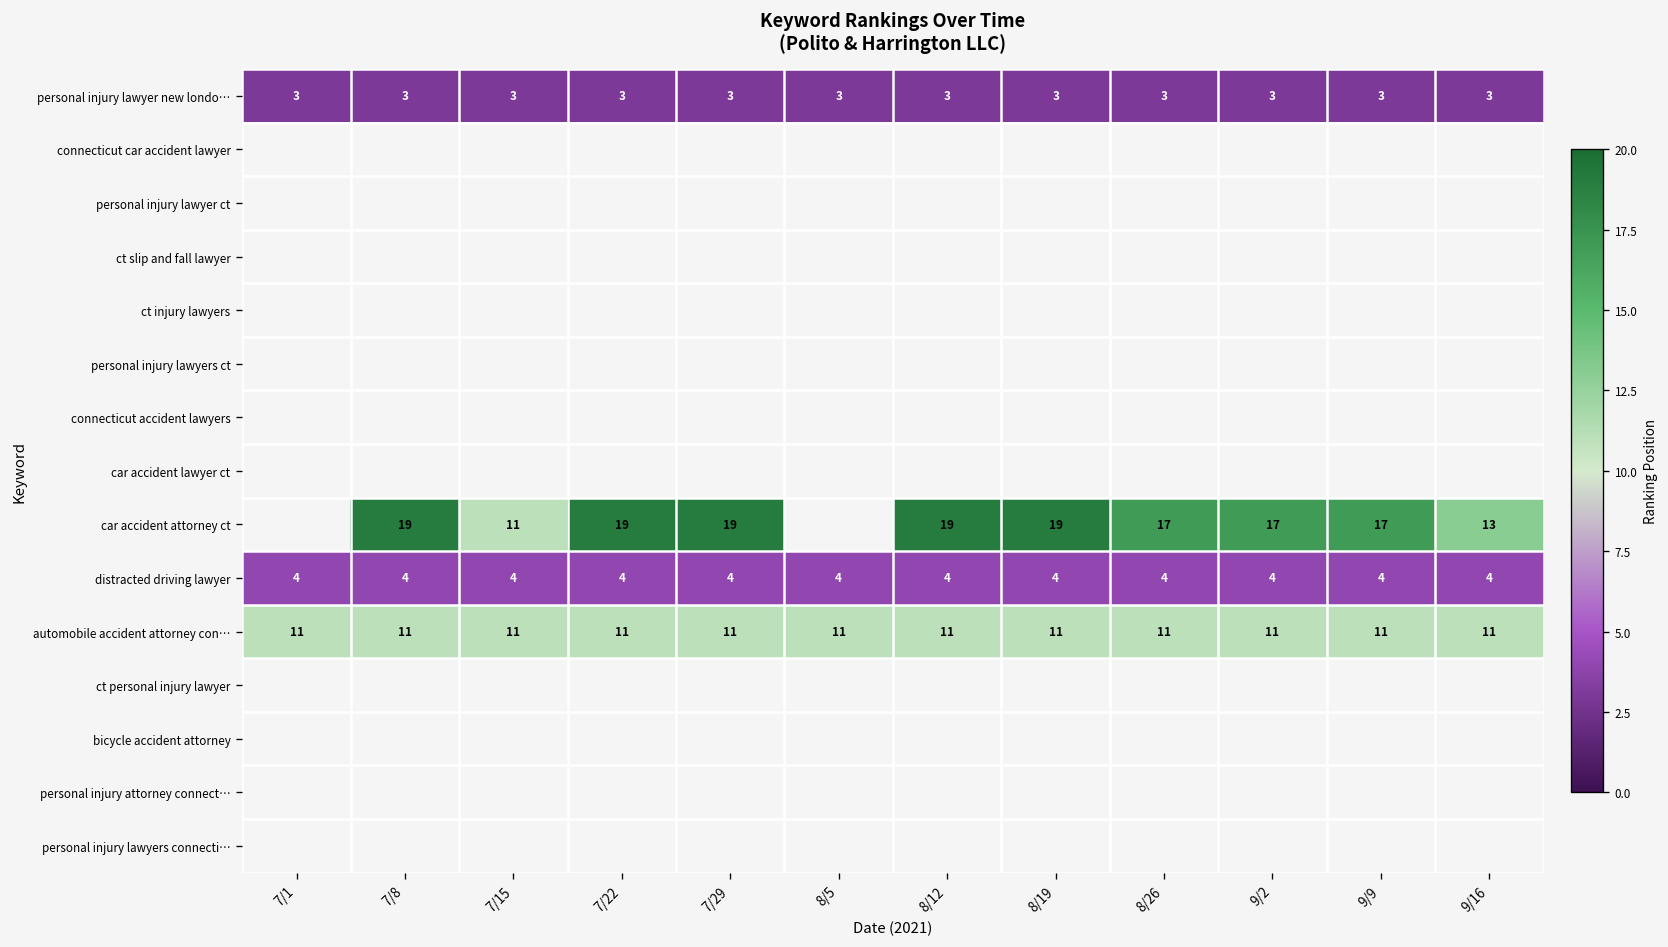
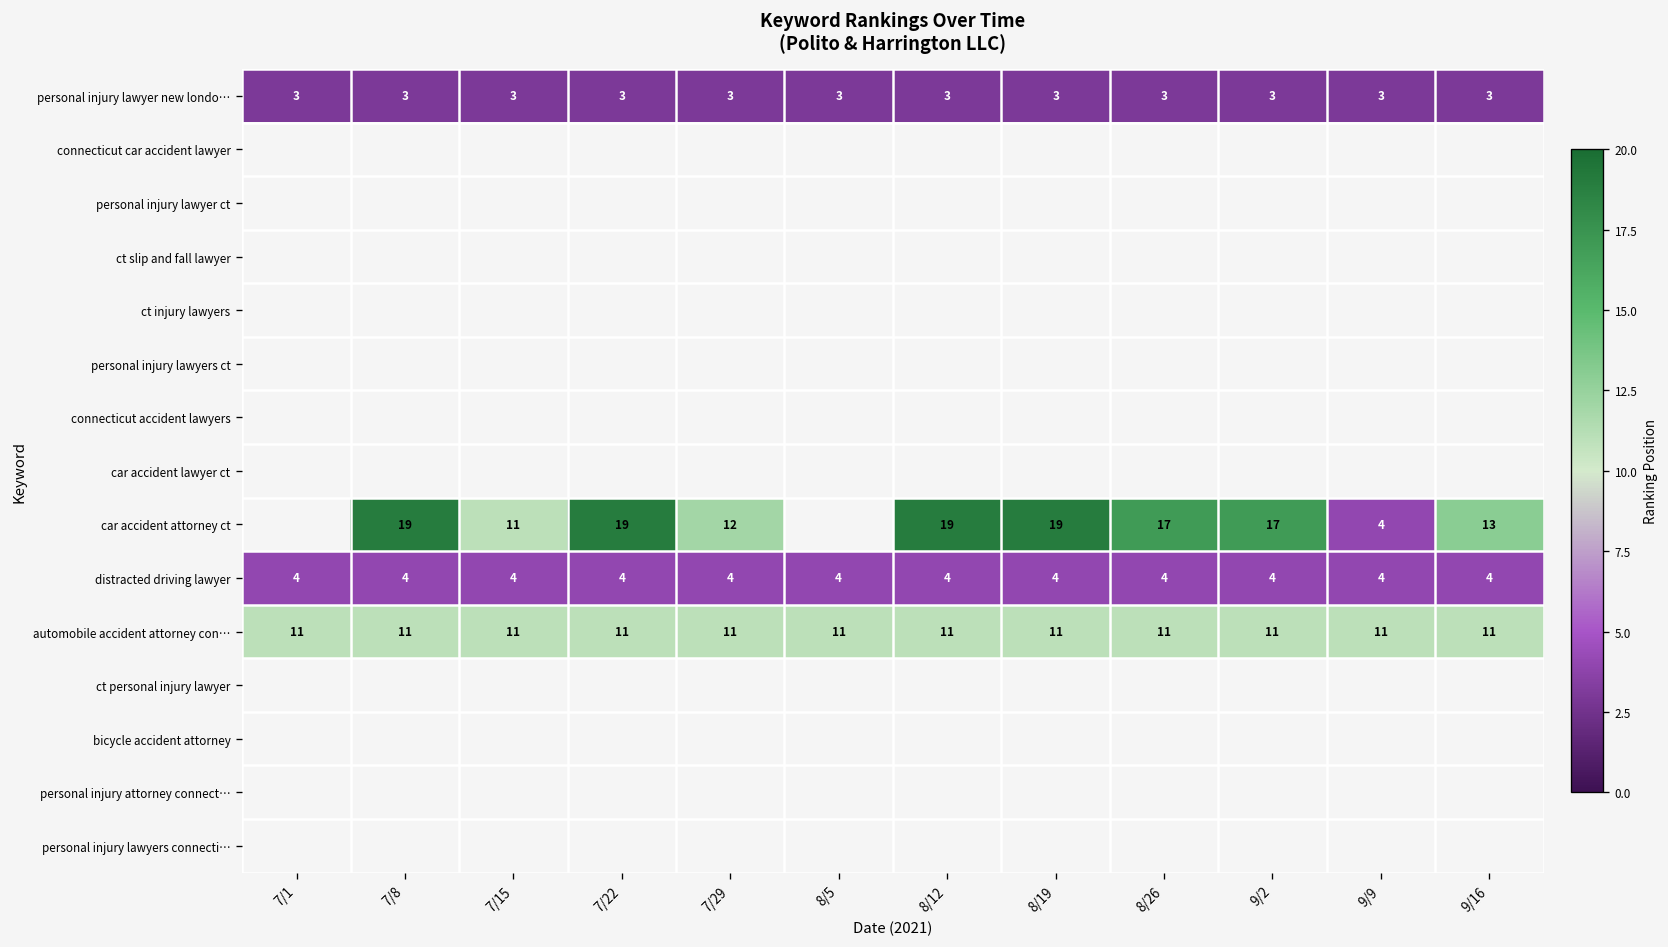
car accident attorney ct, 7/29: 19 -> 12
car accident attorney ct, 9/9: 17 -> 4
